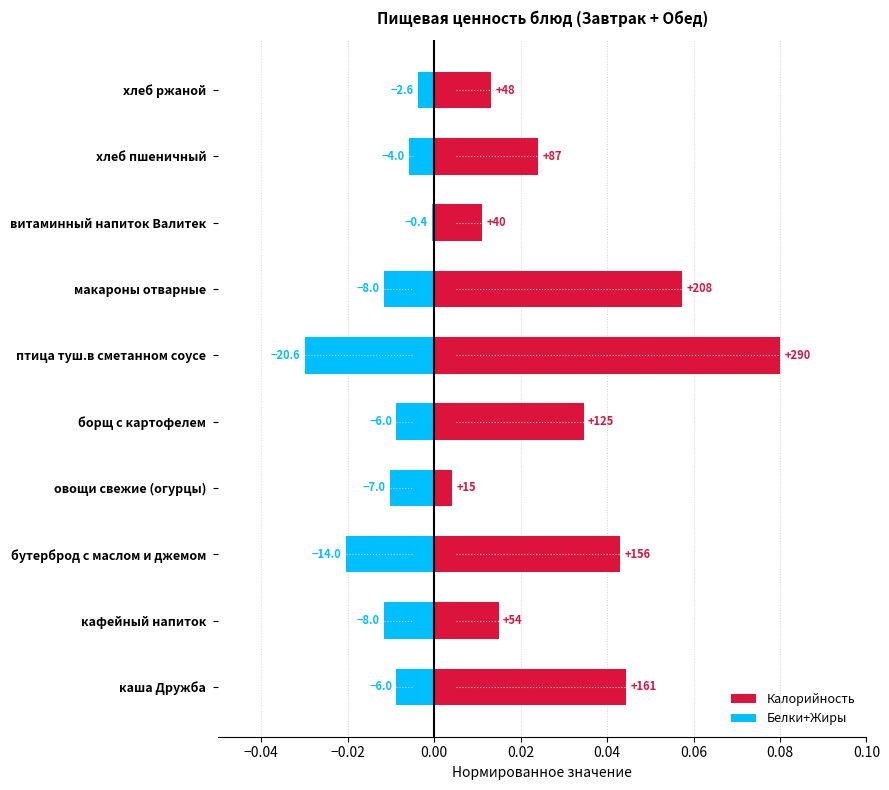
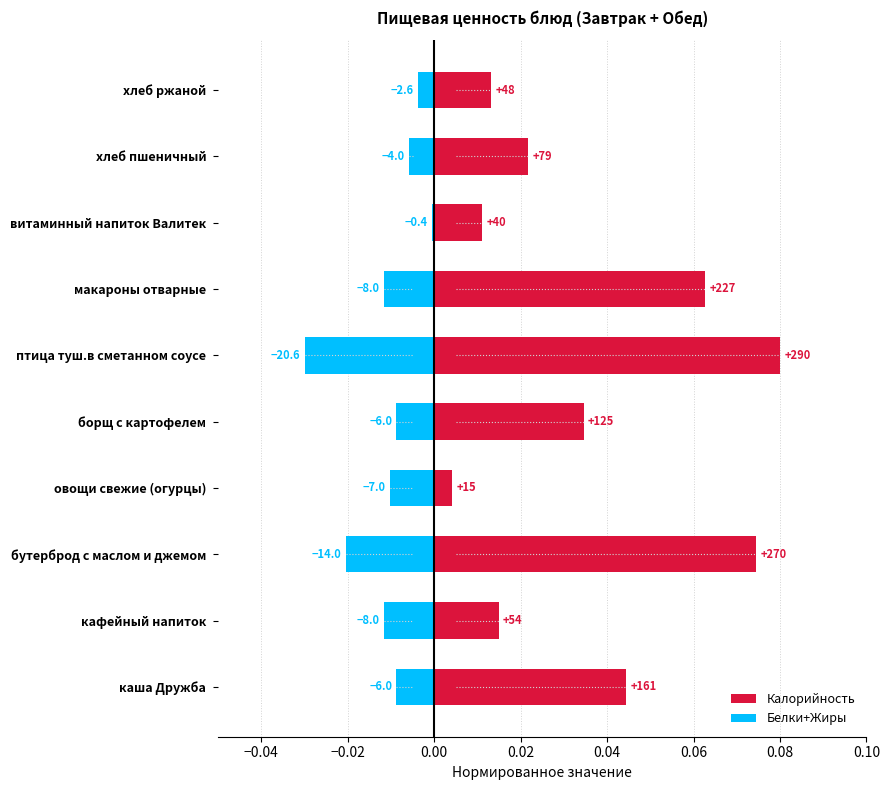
Калорийность, хлеб пшеничный: +87 -> +79
Калорийность, макароны отварные: +208 -> +227
Калорийность, бутерброд с маслом и джемом: +156 -> +270
